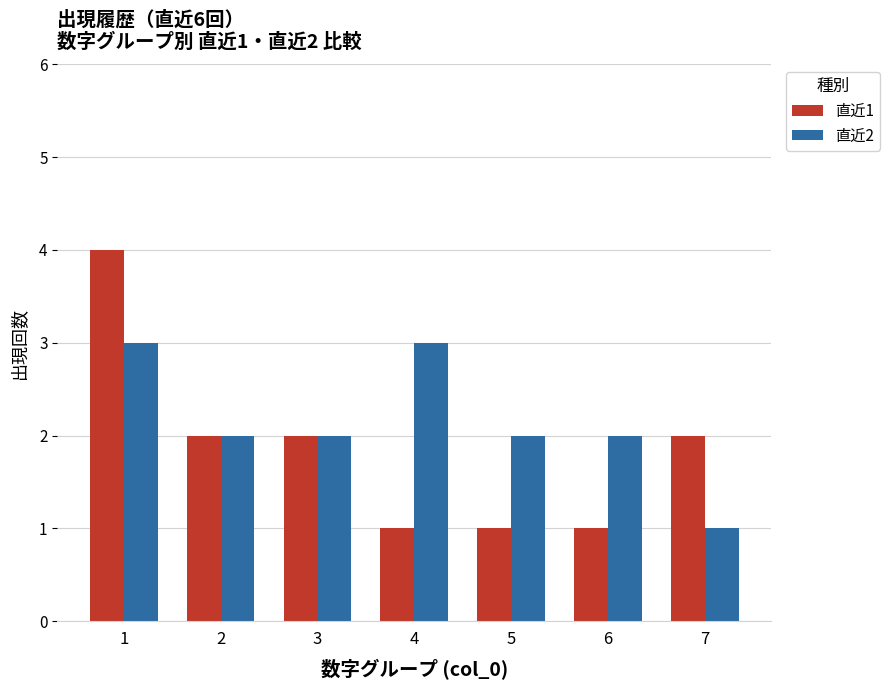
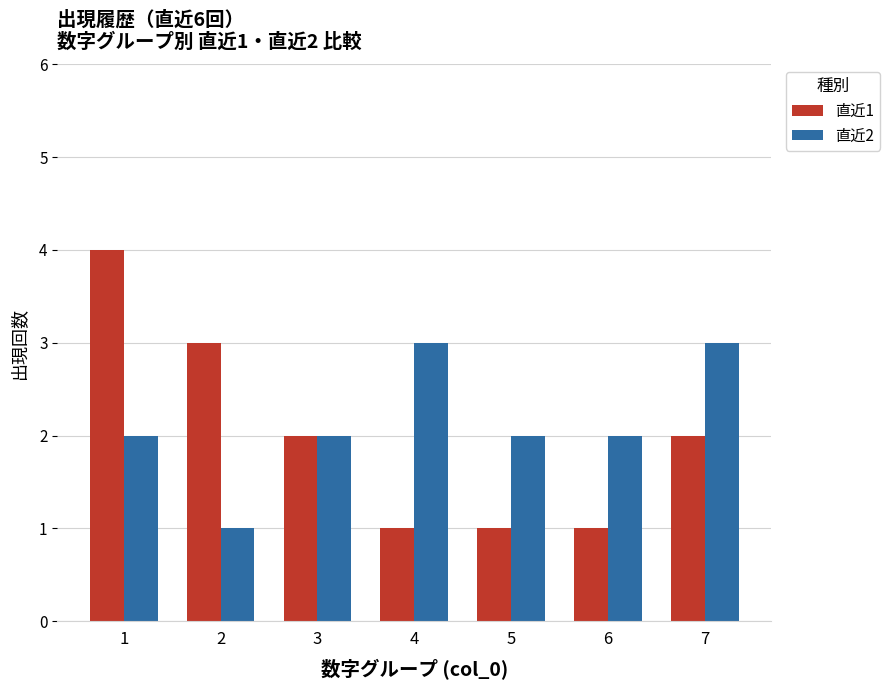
直近2, 1: 3 -> 2
直近1, 2: 2 -> 3
直近2, 2: 2 -> 1
直近2, 7: 1 -> 3
